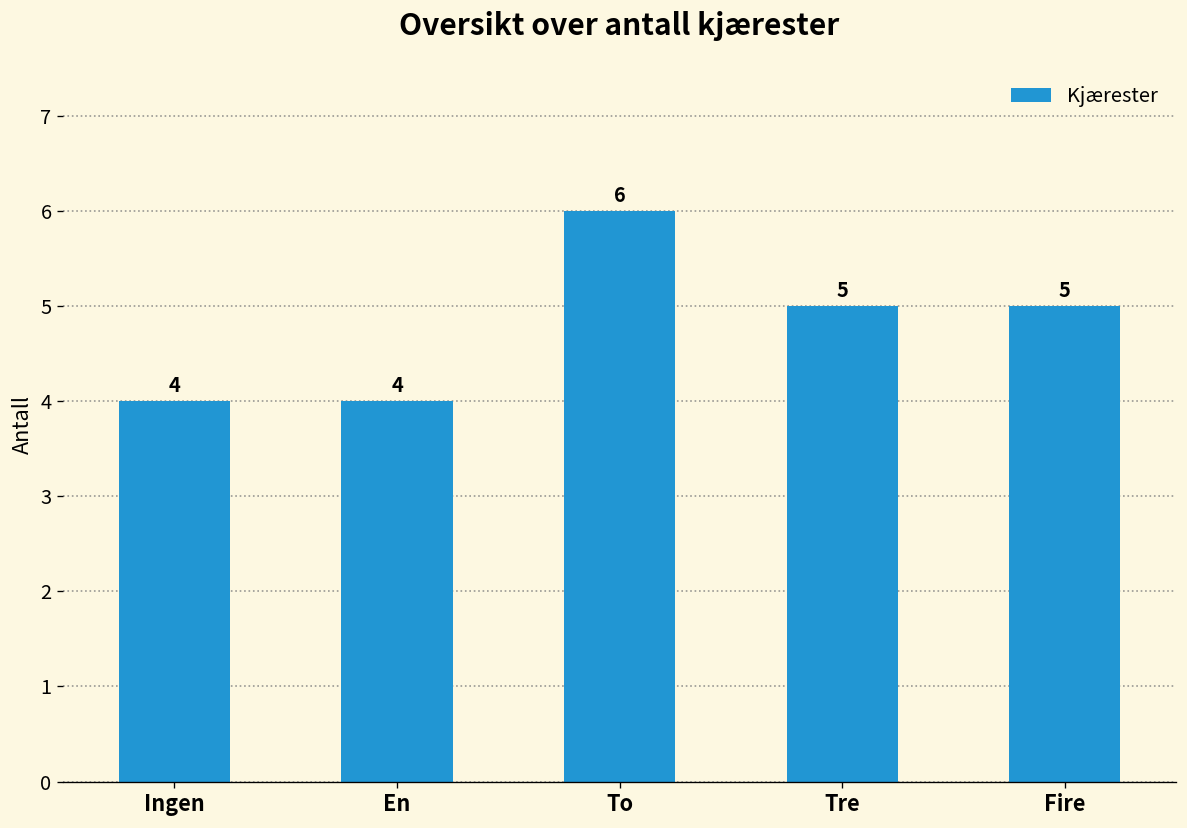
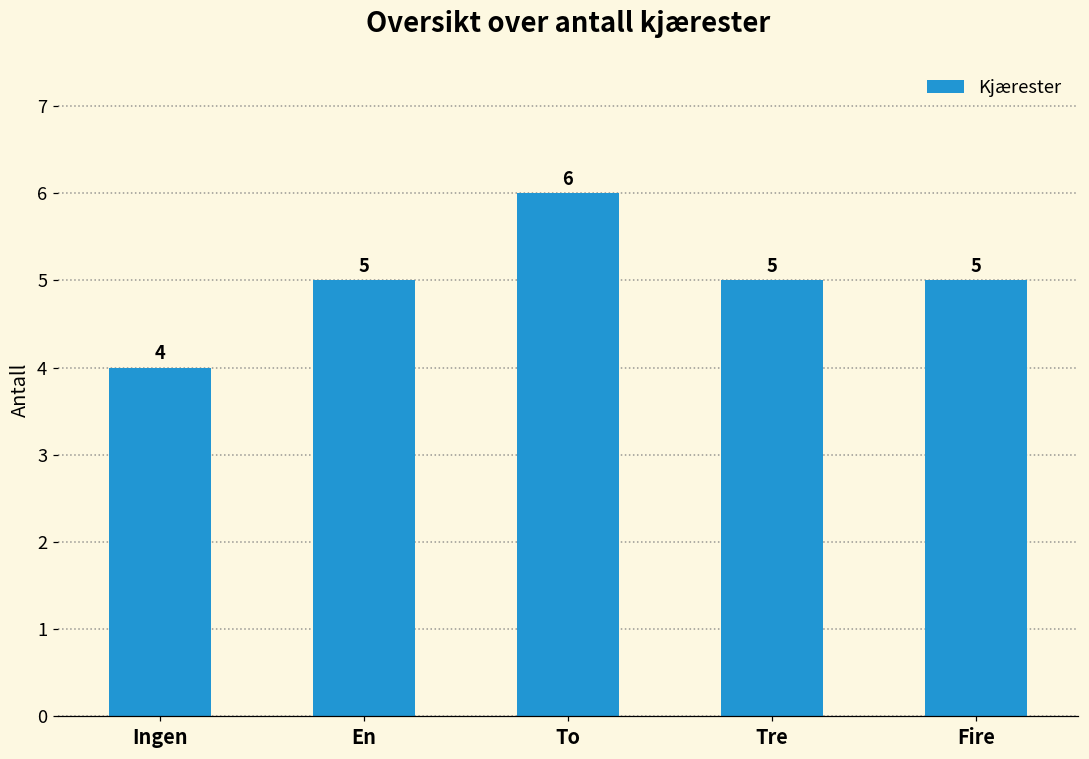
En: 4 -> 5
